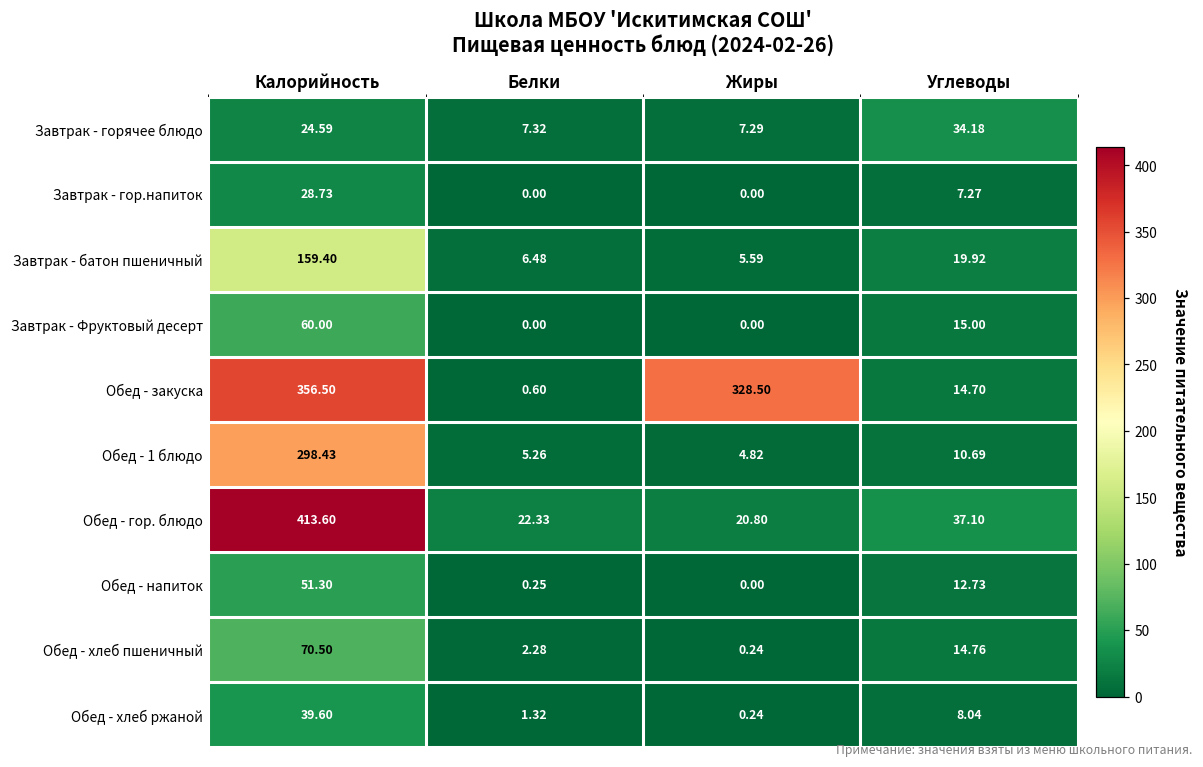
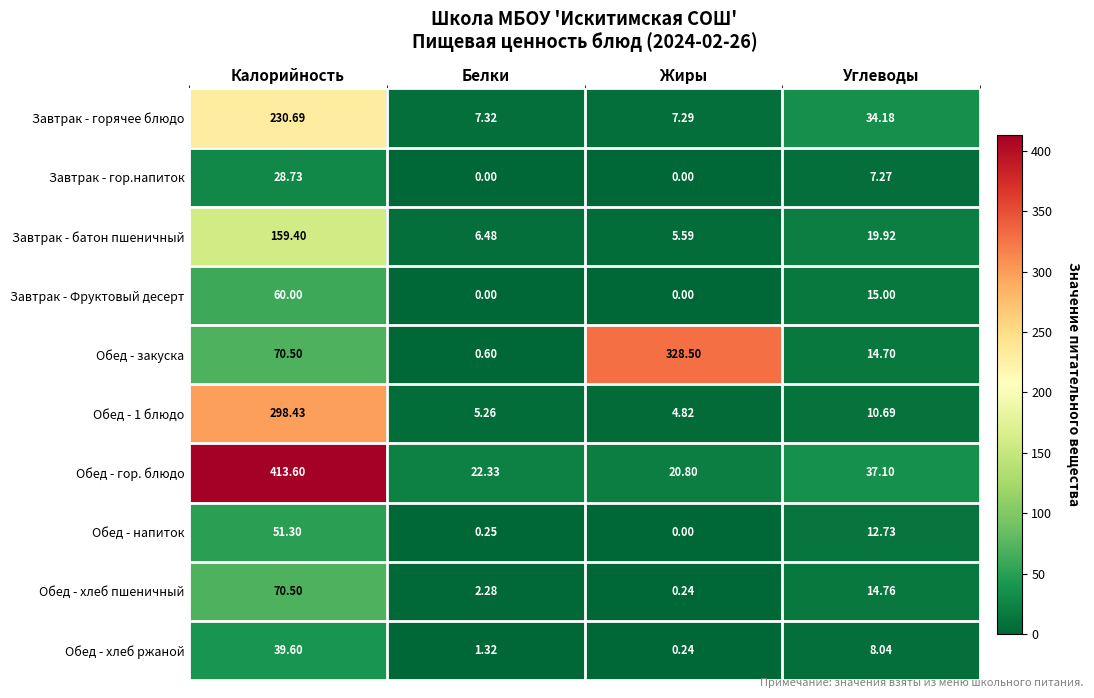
Завтрак - горячее блюдо, Калорийность: 24.59 -> 230.69
Обед - закуска, Калорийность: 356.50 -> 70.50
